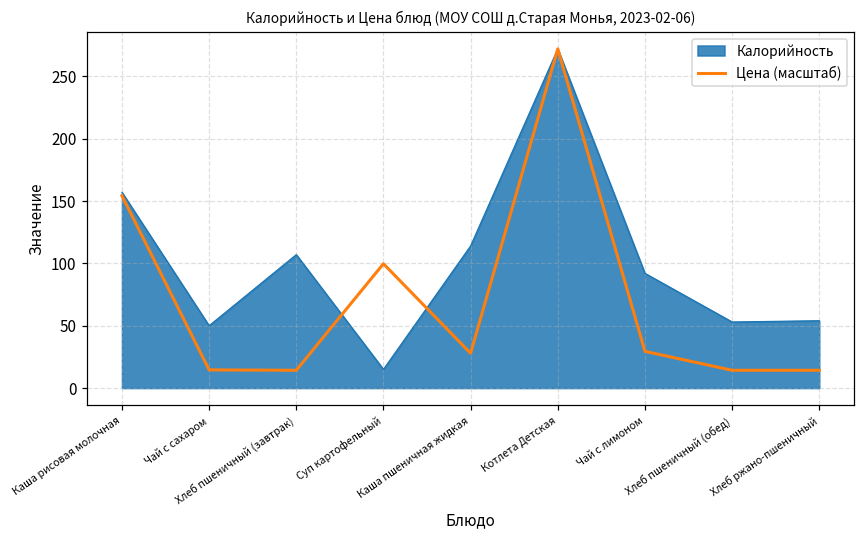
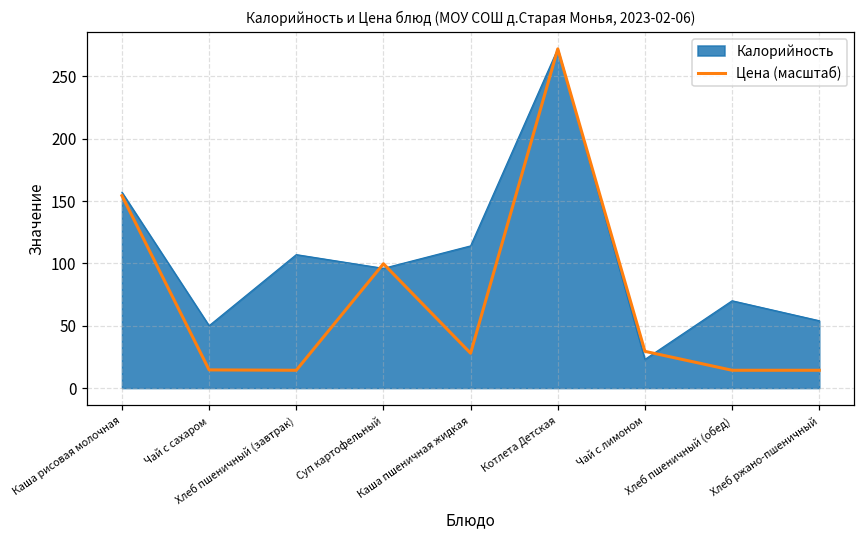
Калорийность, Суп картофельный: 15 -> 96
Калорийность, Чай с лимоном: 92 -> 23
Калорийность, Хлеб пшеничный (обед): 53 -> 70
